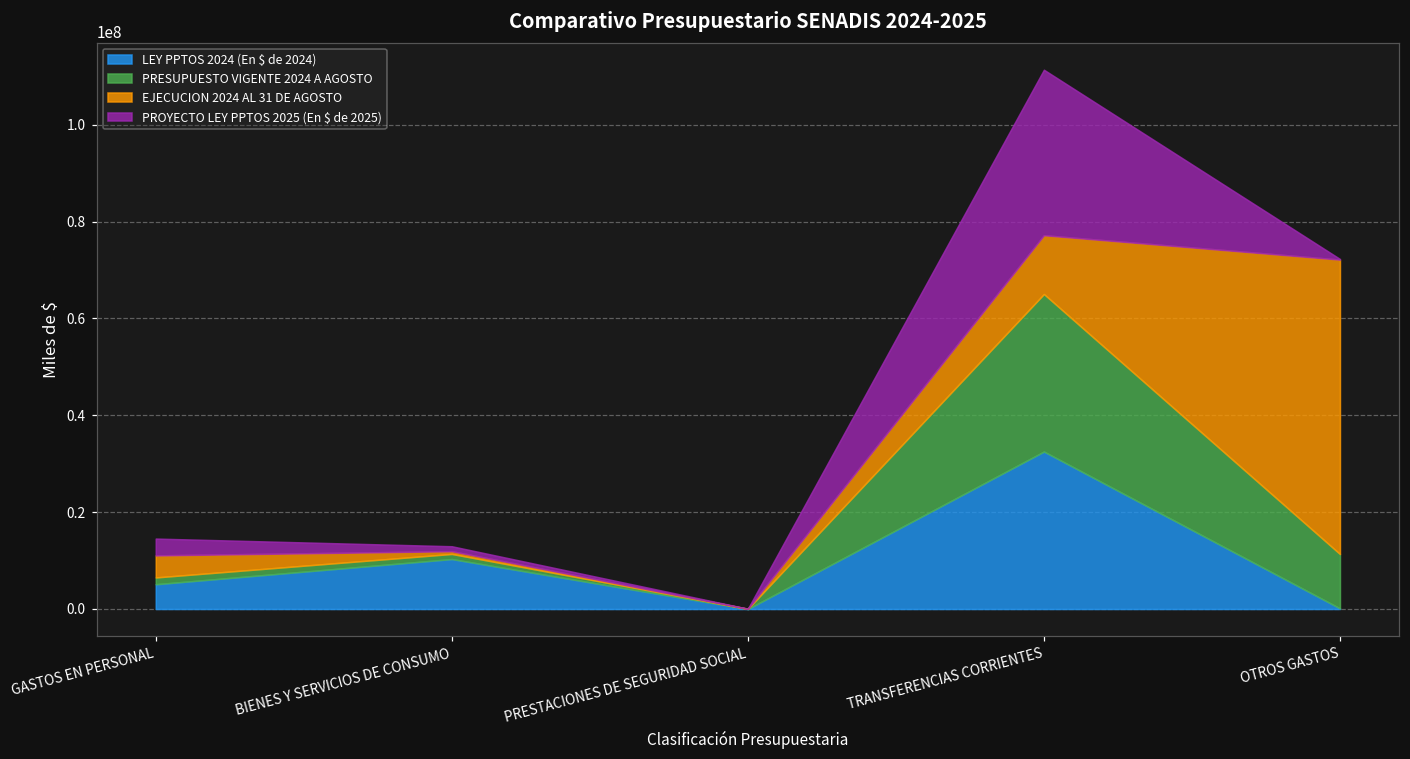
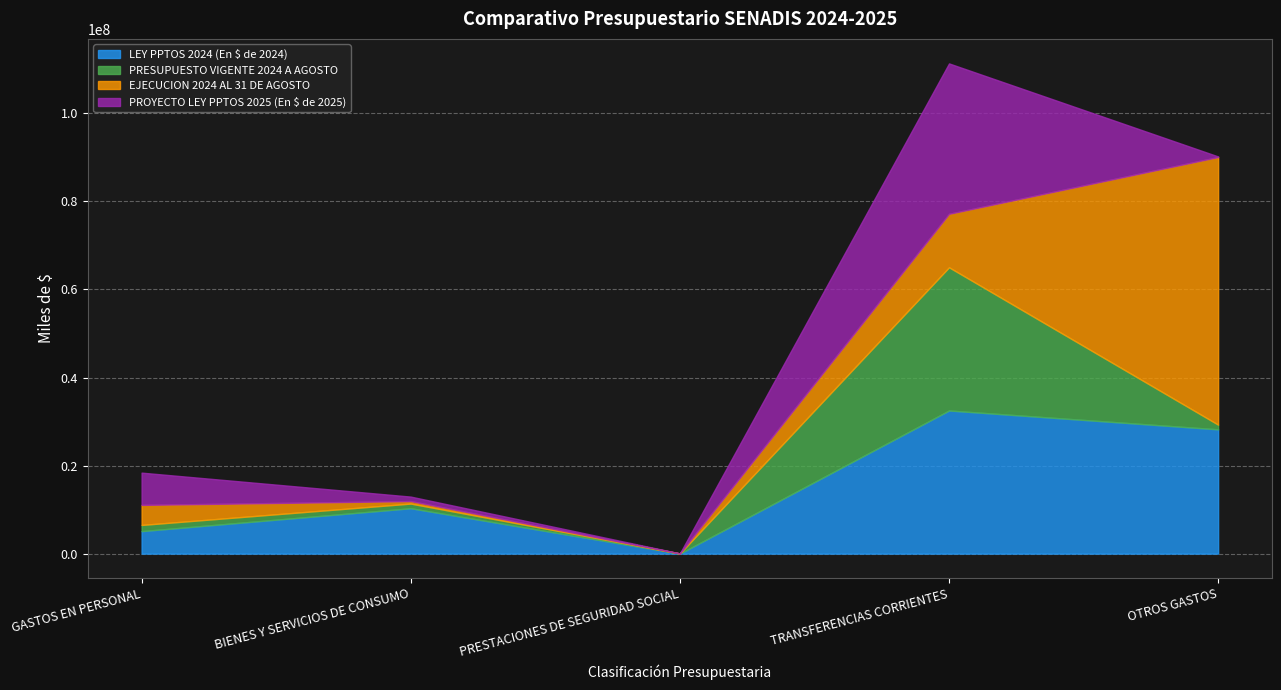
PROYECTO LEY PPTOS 2025 (En $ de 2025), GASTOS EN PERSONAL: 3000000 -> 7000000
LEY PPTOS 2024 (En $ de 2024), OTROS GASTOS: 0 -> 28000000
PRESUPUESTO VIGENTE 2024 A AGOSTO, OTROS GASTOS: 11000000 -> 1000000
